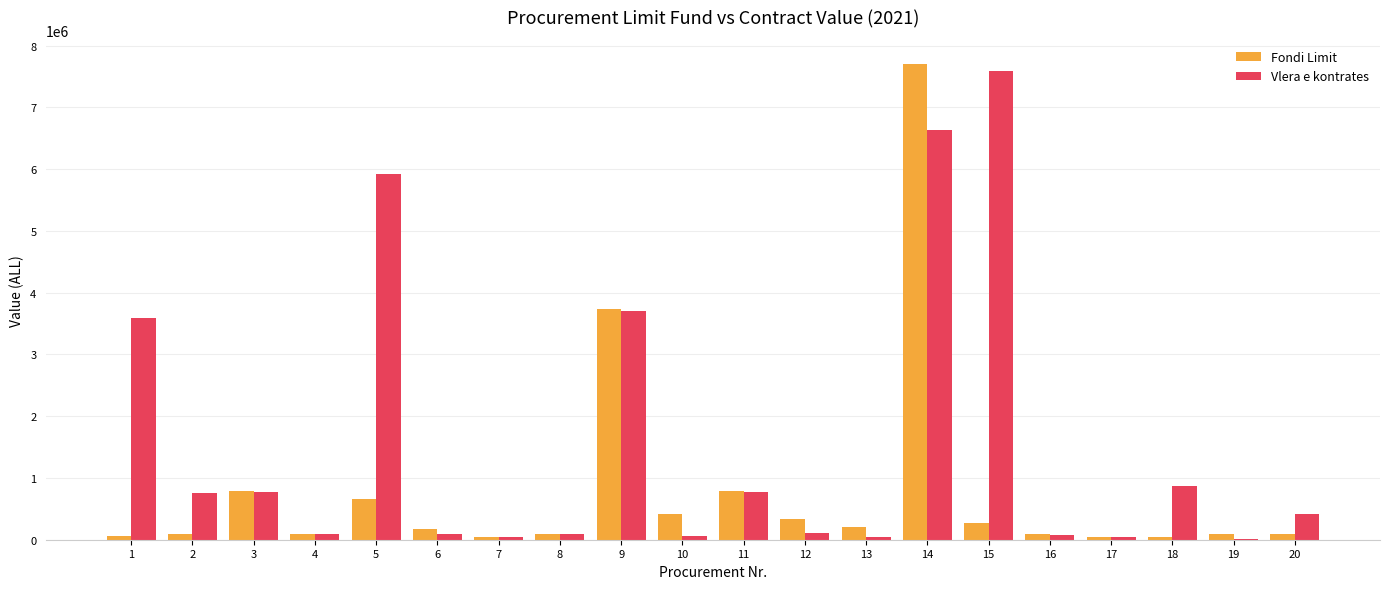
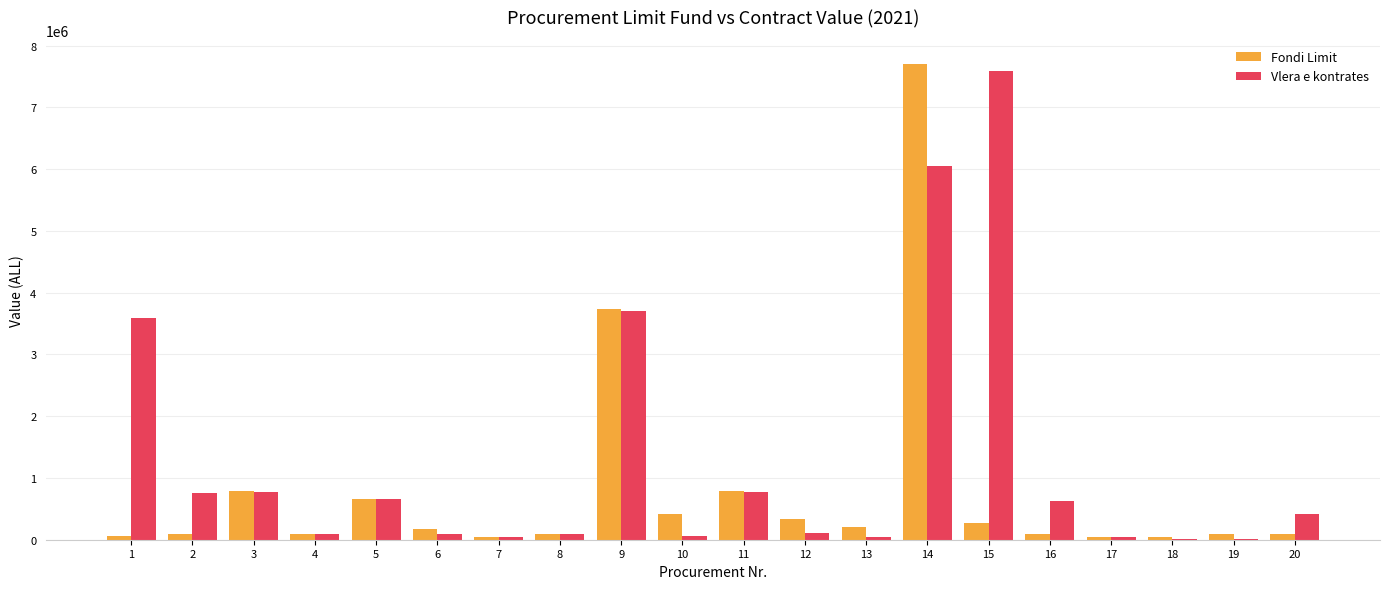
Vlera e kontrates, 5: 5900000 -> 700000
Vlera e kontrates, 14: 6600000 -> 6100000
Vlera e kontrates, 16: 100000 -> 600000
Vlera e kontrates, 18: 900000 -> 0
